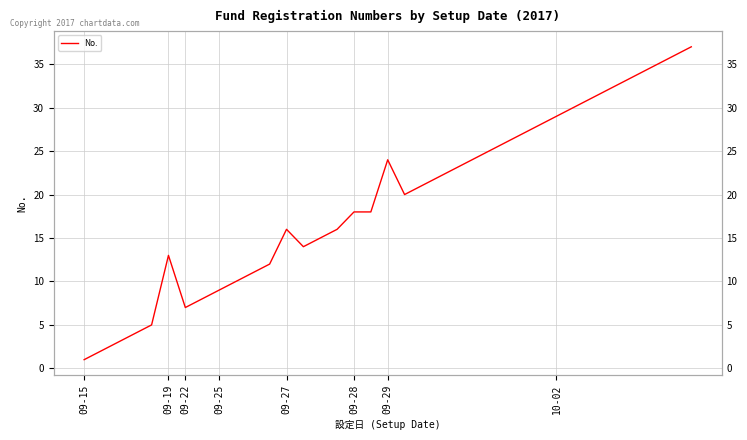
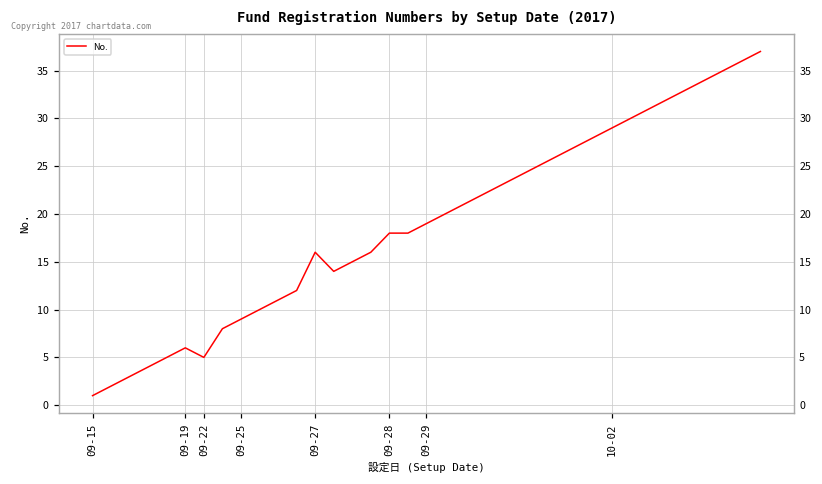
09-19: 13 -> 6
09-22: 7 -> 5
09-29: 24 -> 19
